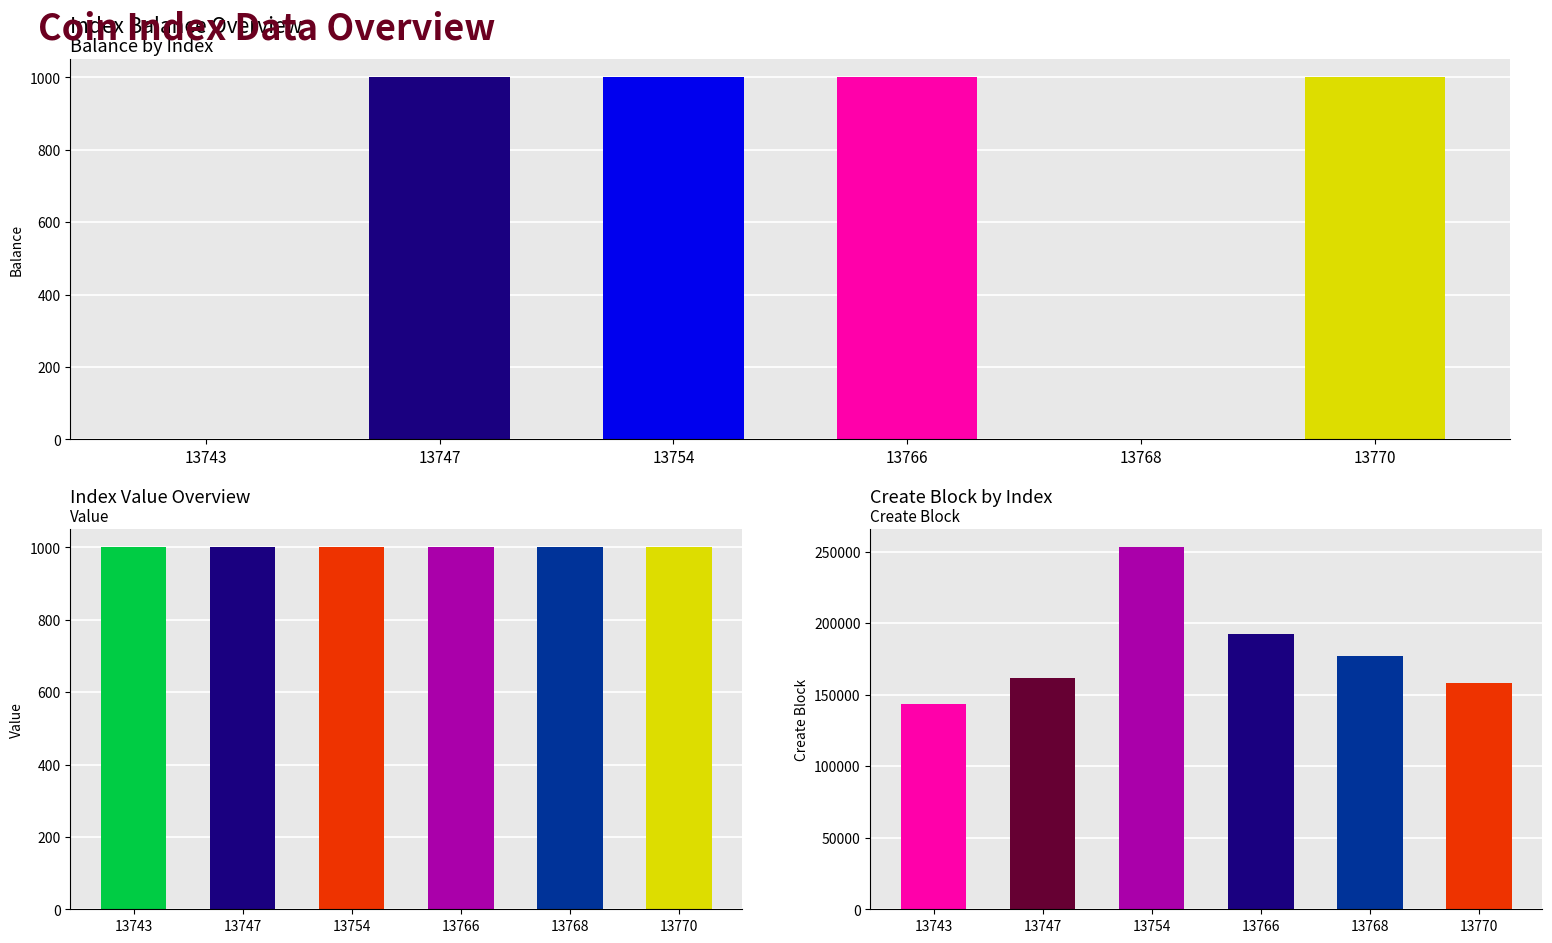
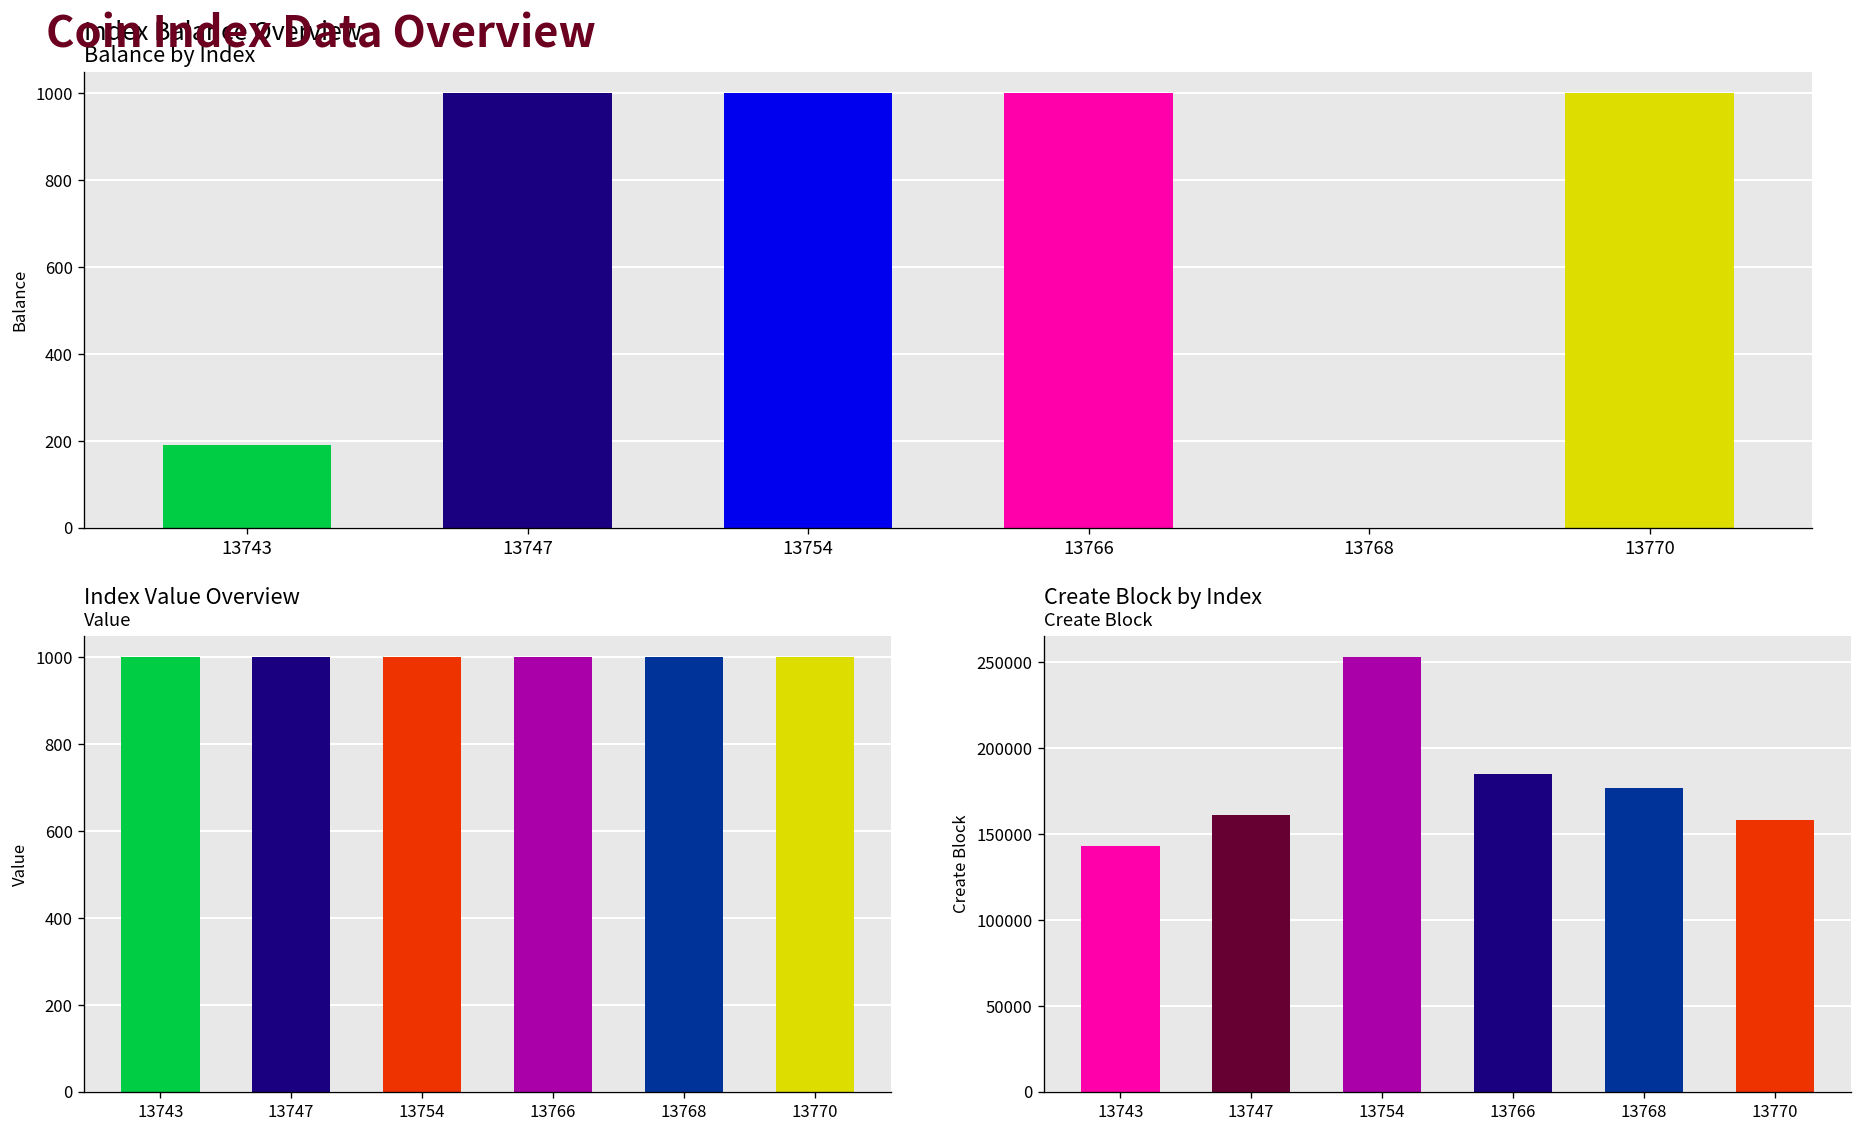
Balance by Index, 13743: 0 -> 190
Create Block, 13766: 193000 -> 185000
